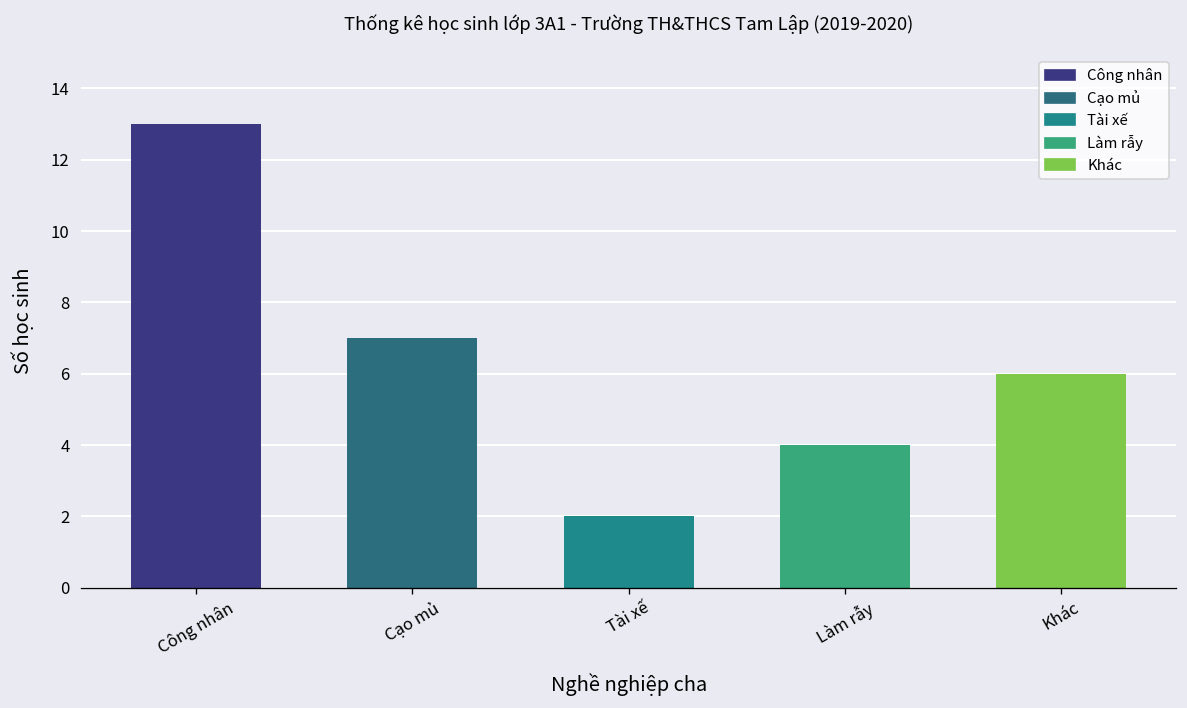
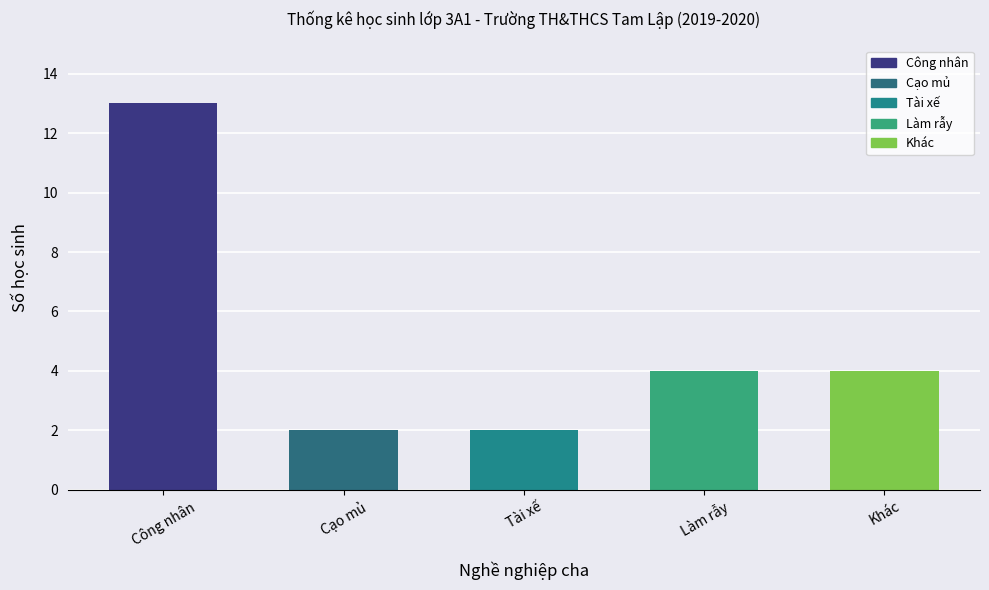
Cạo mủ: 7 -> 2
Khác: 6 -> 4
